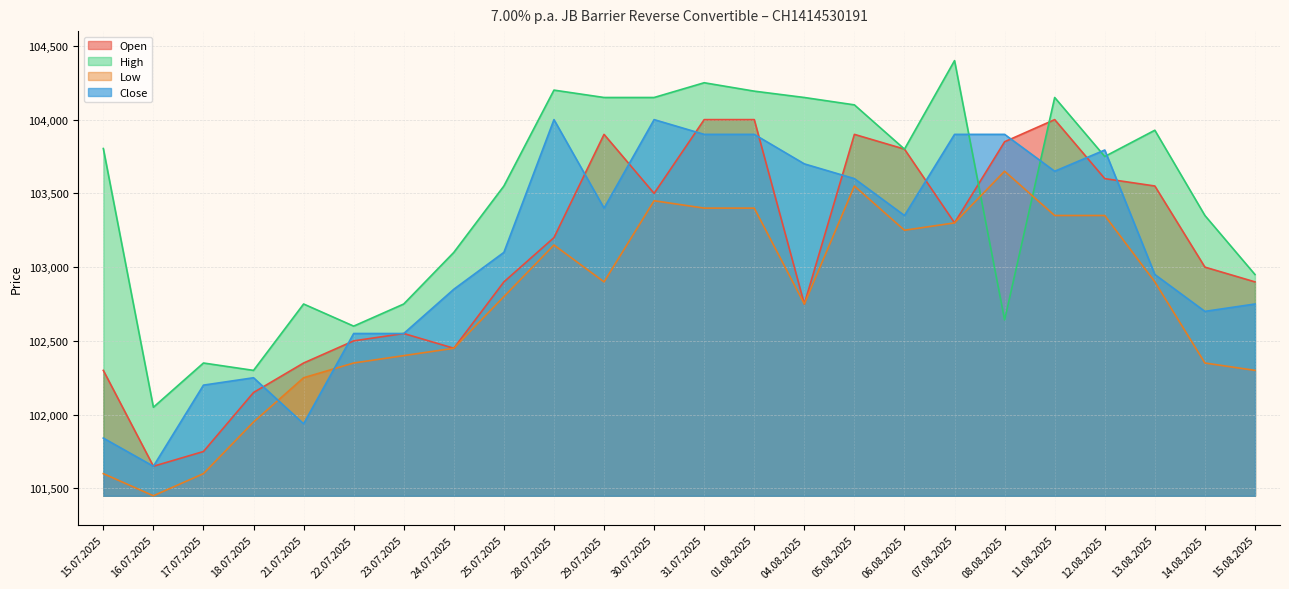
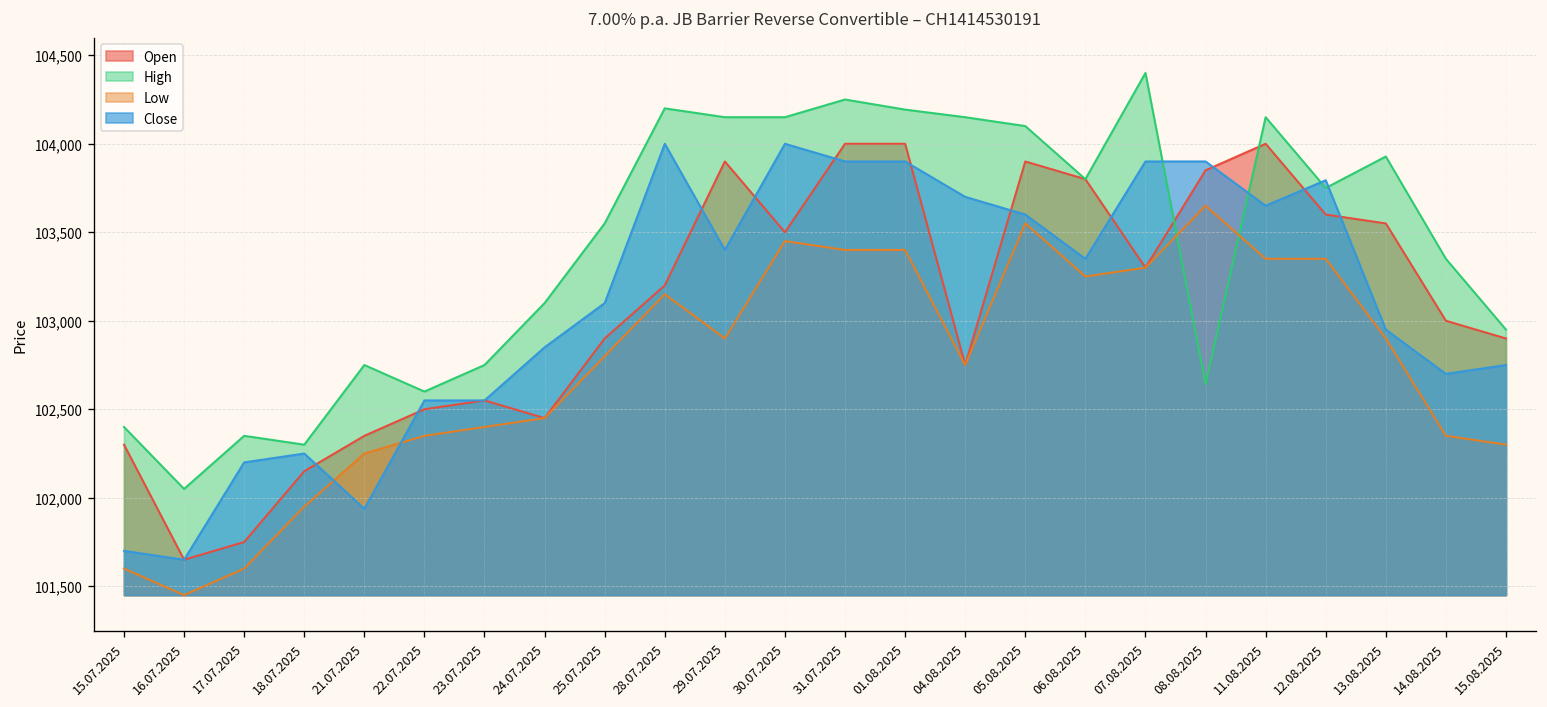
High, 15.07.2025: 103,800 -> 102,400
Close, 15.07.2025: 101,840 -> 101,700
